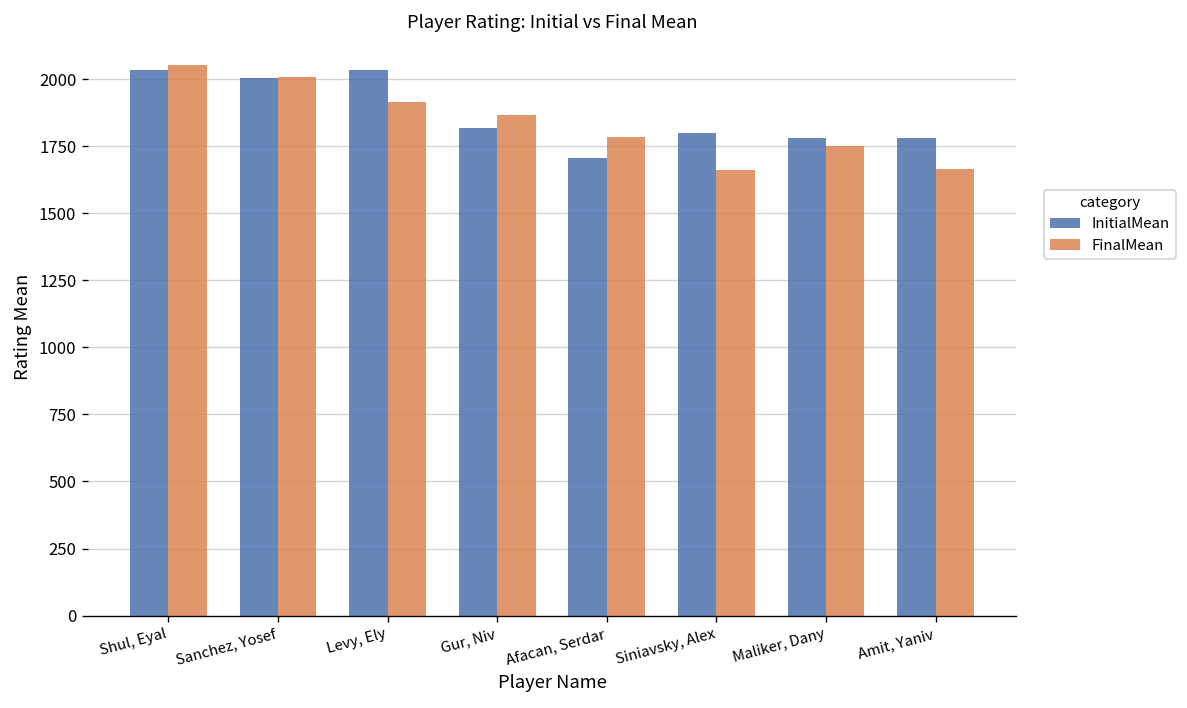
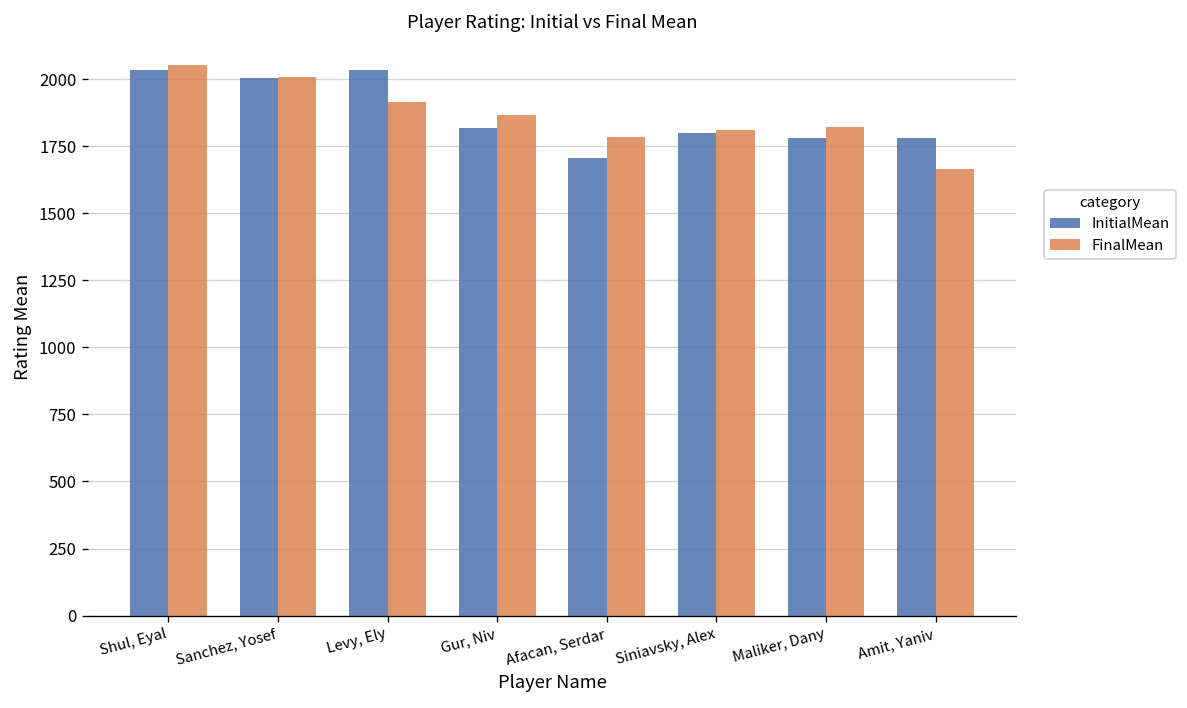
FinalMean, Siniavsky, Alex: 1660 -> 1810
FinalMean, Maliker, Dany: 1750 -> 1820
